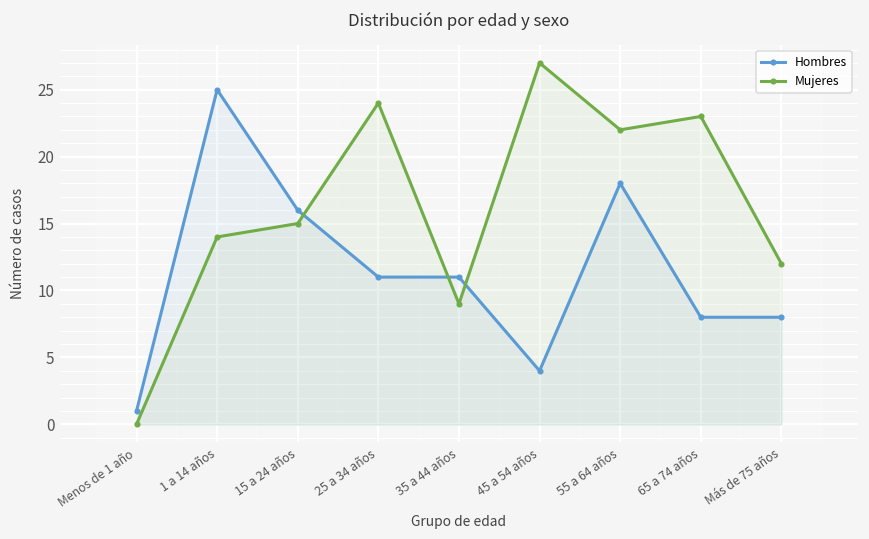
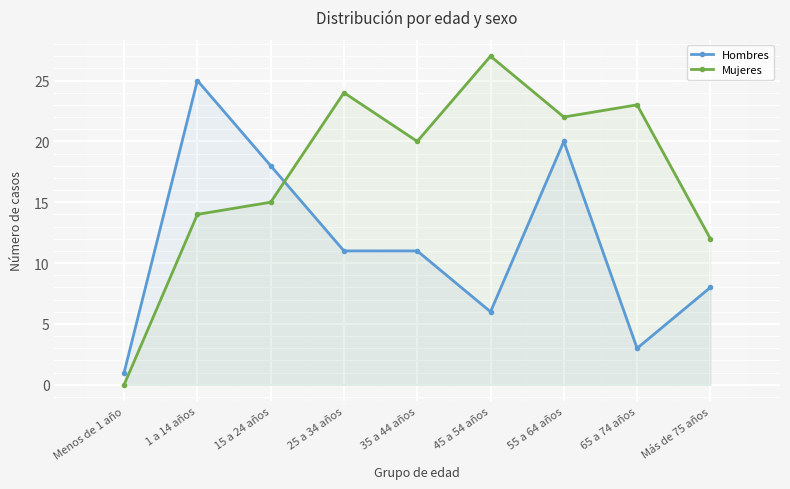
Hombres, 15 a 24 años: 16 -> 18
Mujeres, 35 a 44 años: 9 -> 20
Hombres, 45 a 54 años: 4 -> 6
Hombres, 55 a 64 años: 18 -> 20
Hombres, 65 a 74 años: 8 -> 3
